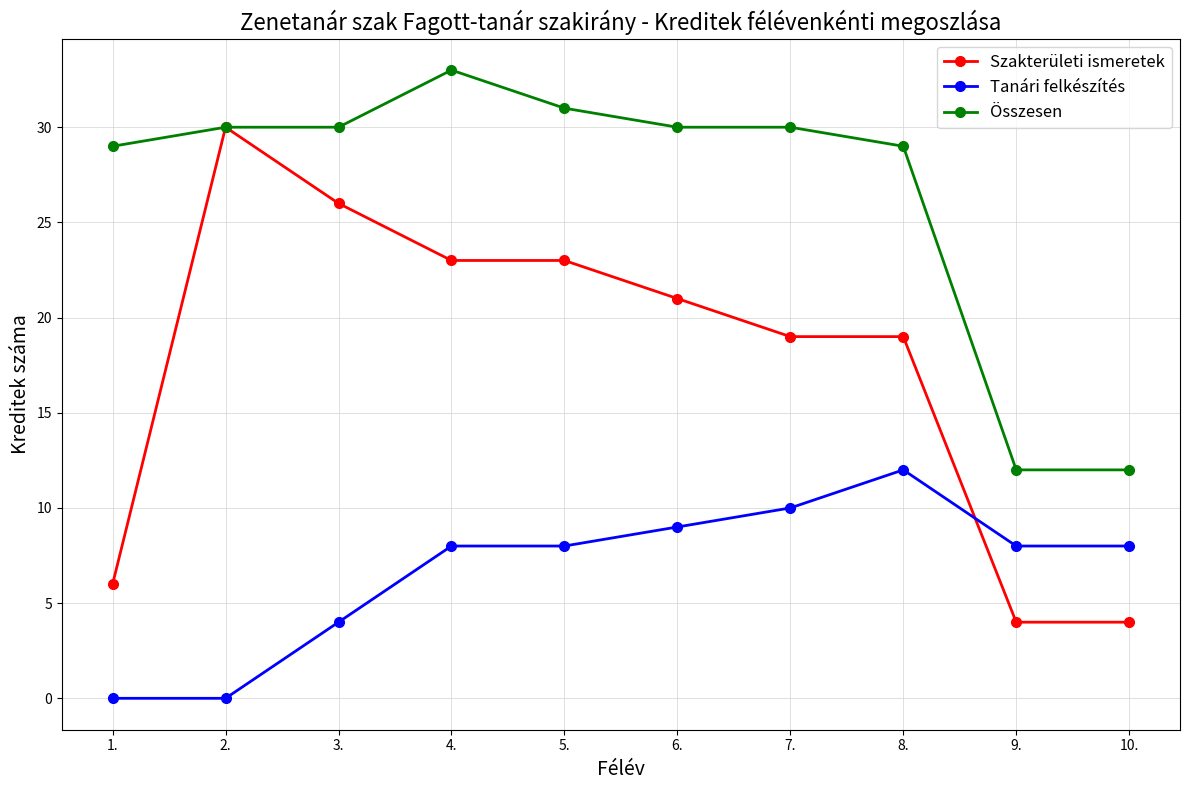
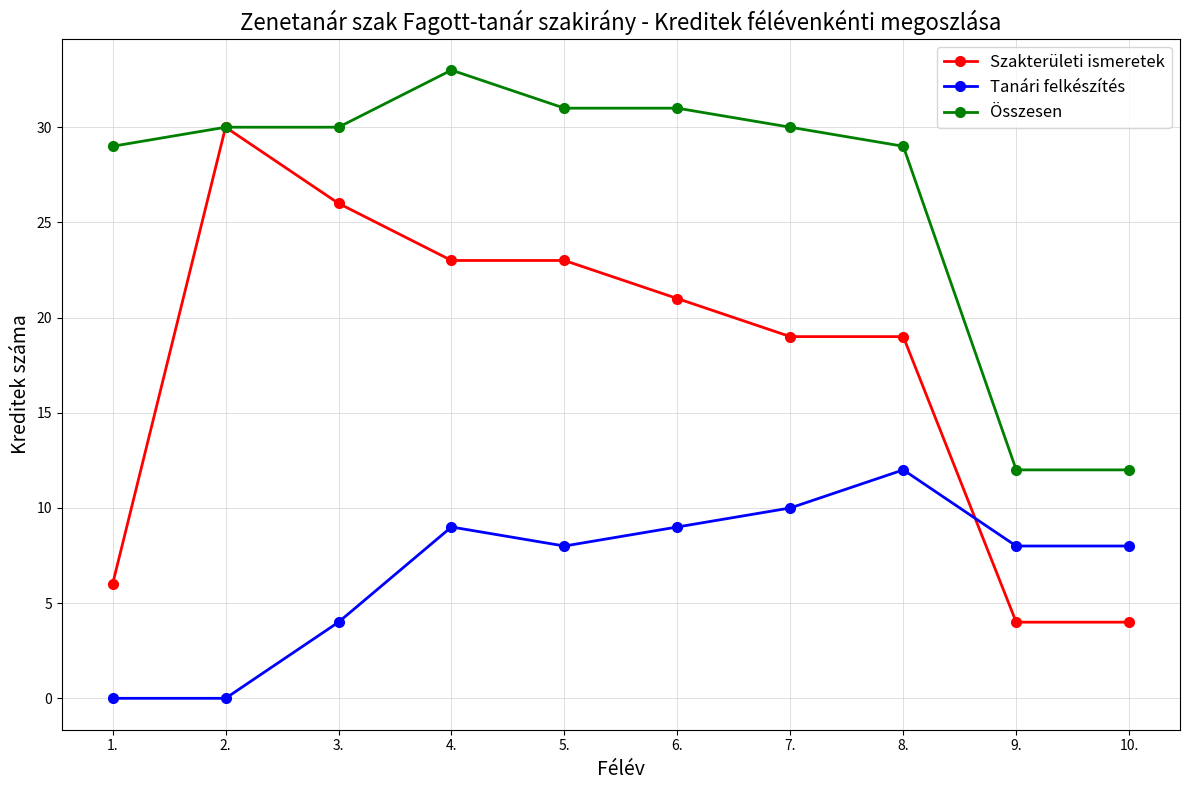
Tanári felkészítés, 4.: 8 -> 9
Összesen, 6.: 30 -> 31
